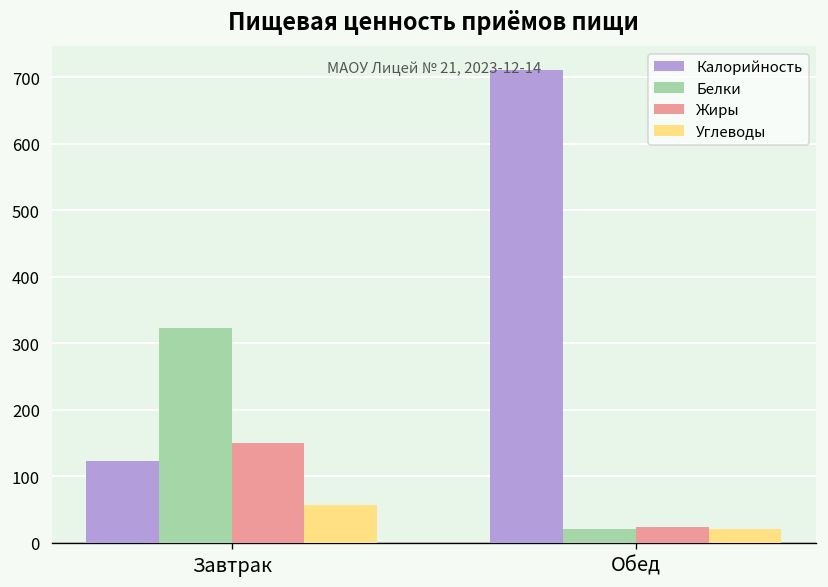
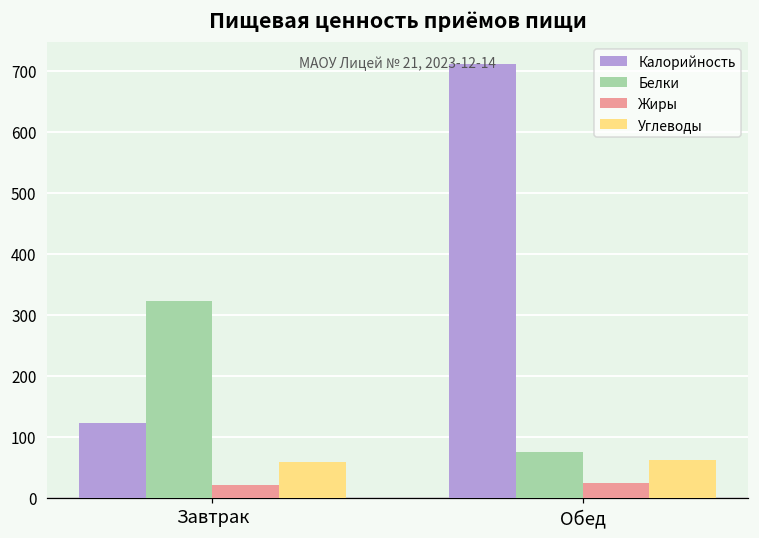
Жиры, Завтрак: 150 -> 20
Белки, Обед: 20 -> 70
Углеводы, Обед: 20 -> 60
